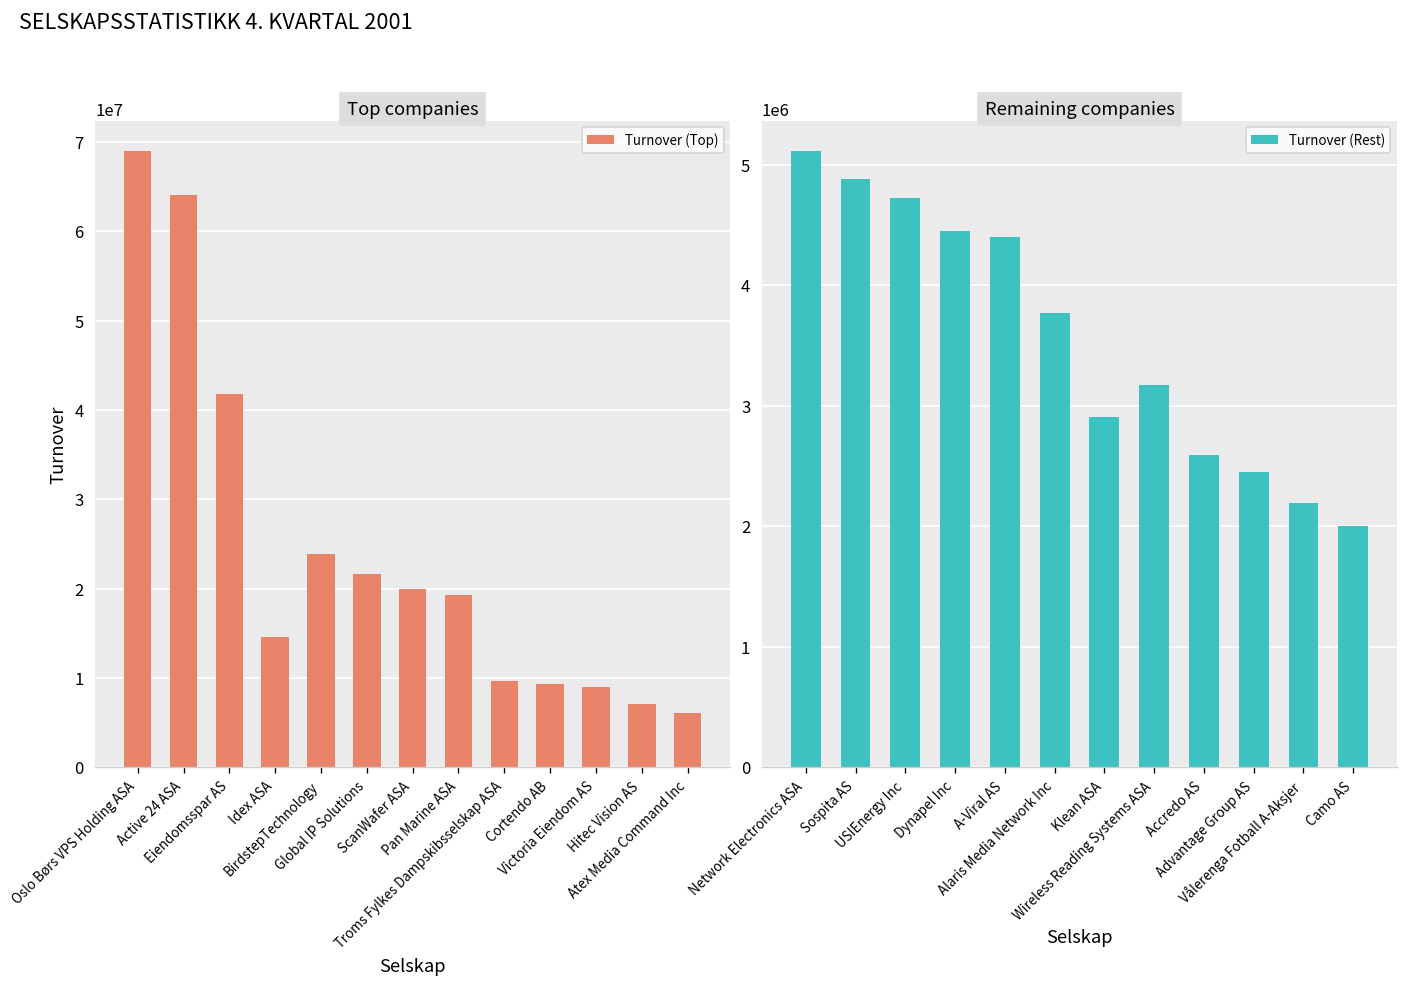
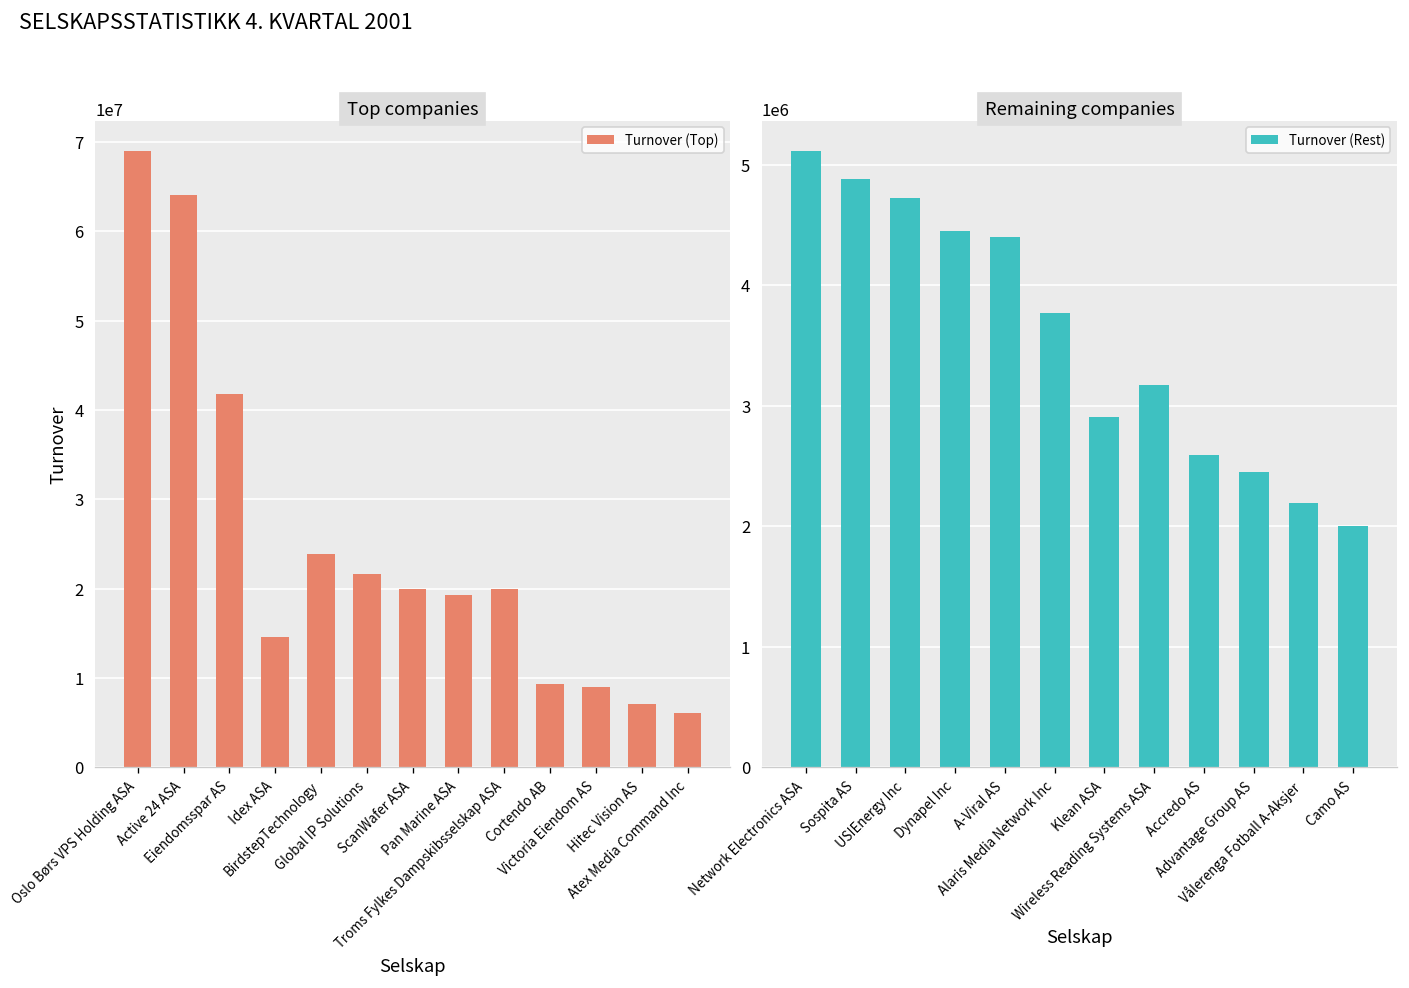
Top companies, Troms Fylkes Dampskibsselskap ASA: 10000000 -> 20000000
